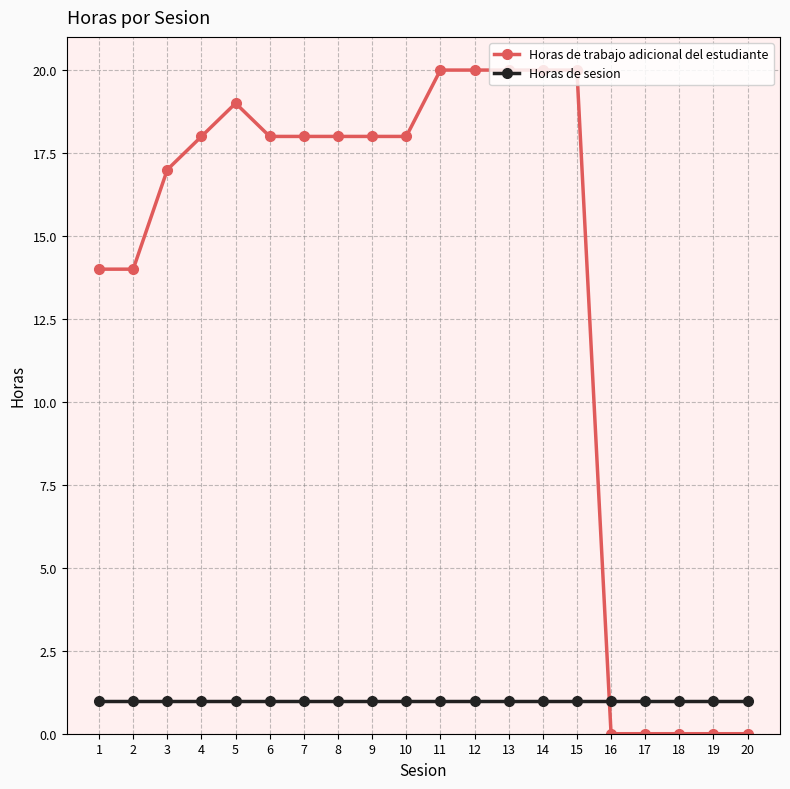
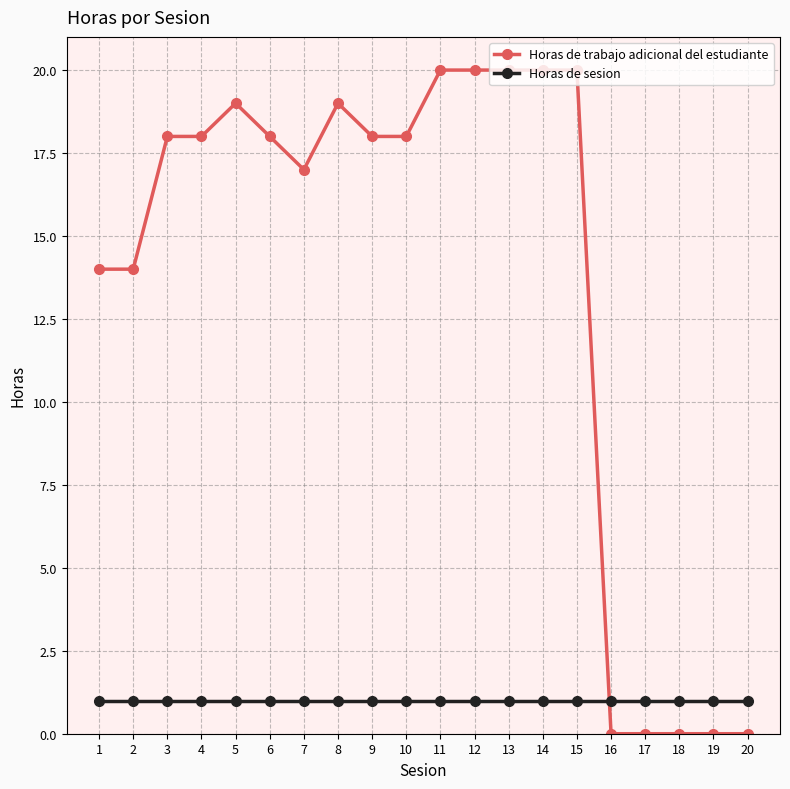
Horas de trabajo adicional del estudiante, 3: 17 -> 18
Horas de trabajo adicional del estudiante, 7: 18 -> 17
Horas de trabajo adicional del estudiante, 8: 18 -> 19
